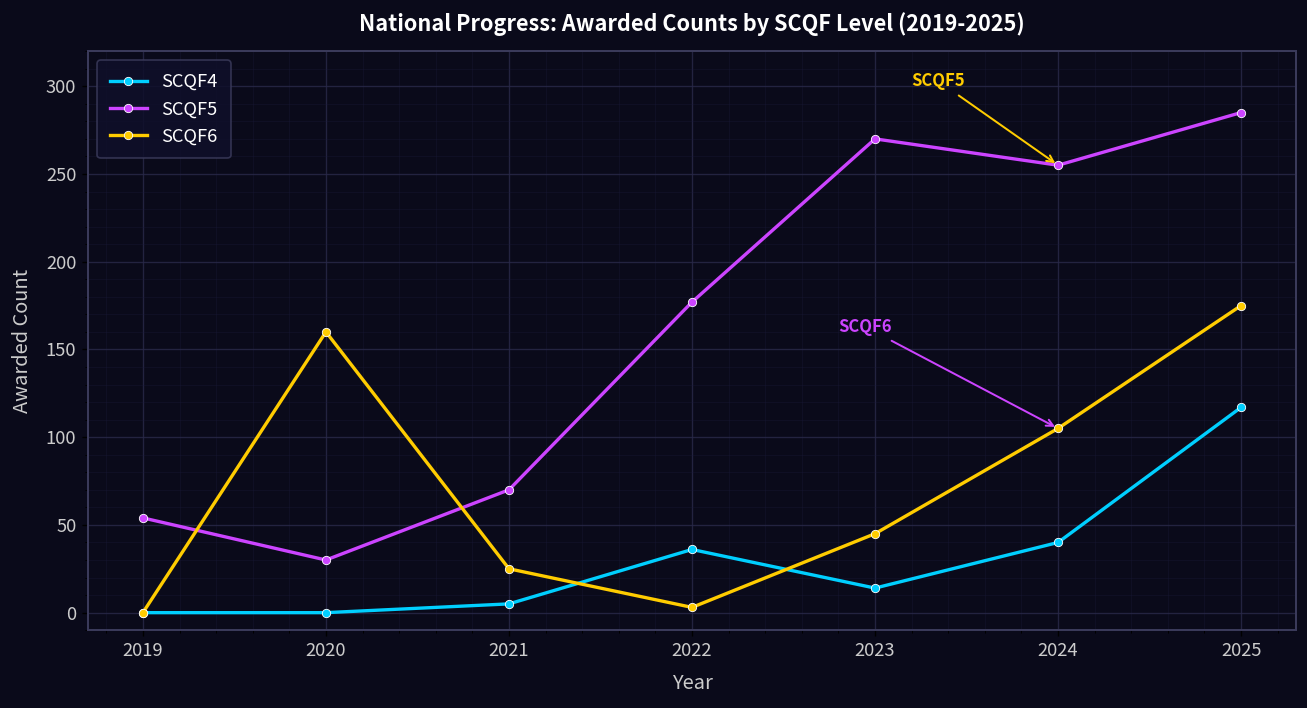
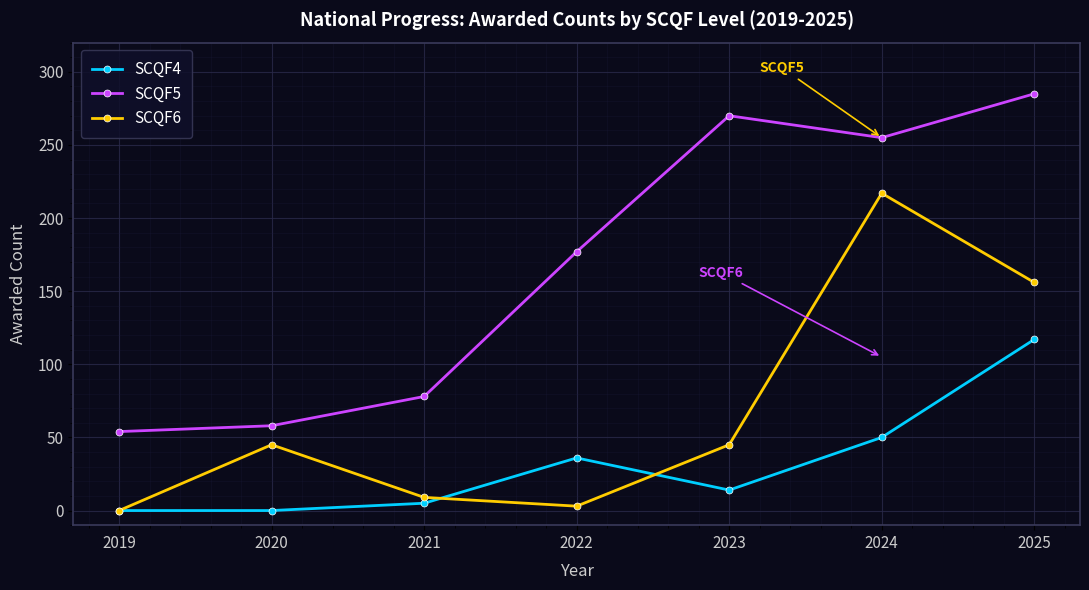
SCQF5, 2020: 30 -> 58
SCQF6, 2020: 160 -> 45
SCQF5, 2021: 70 -> 78
SCQF6, 2021: 25 -> 9
SCQF4, 2024: 40 -> 50
SCQF6, 2024: 105 -> 217
SCQF6, 2025: 175 -> 156
